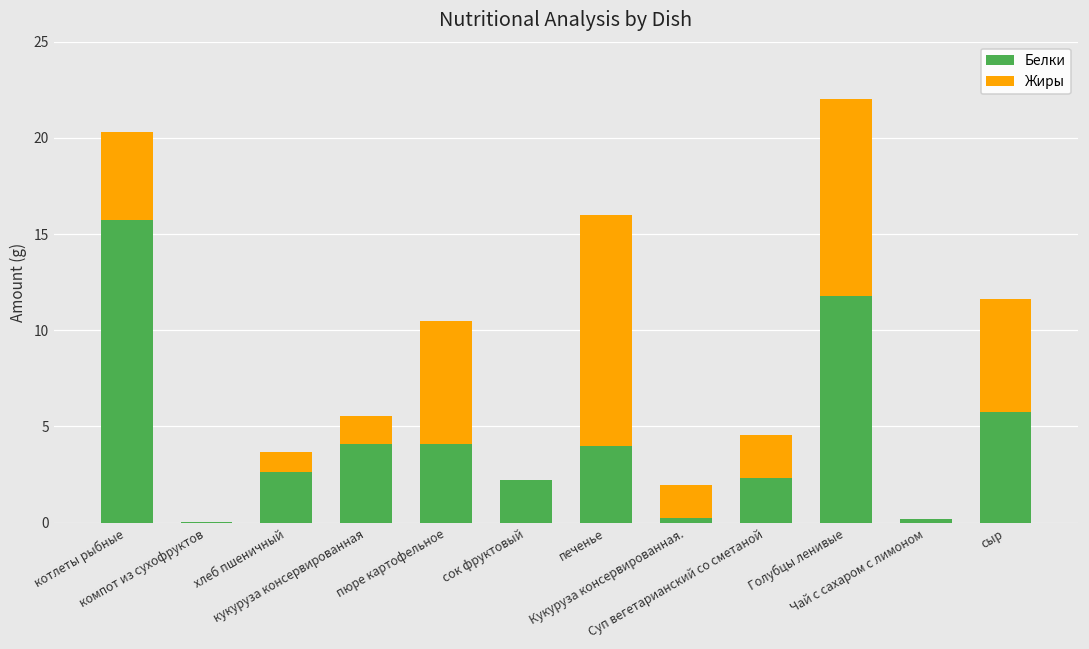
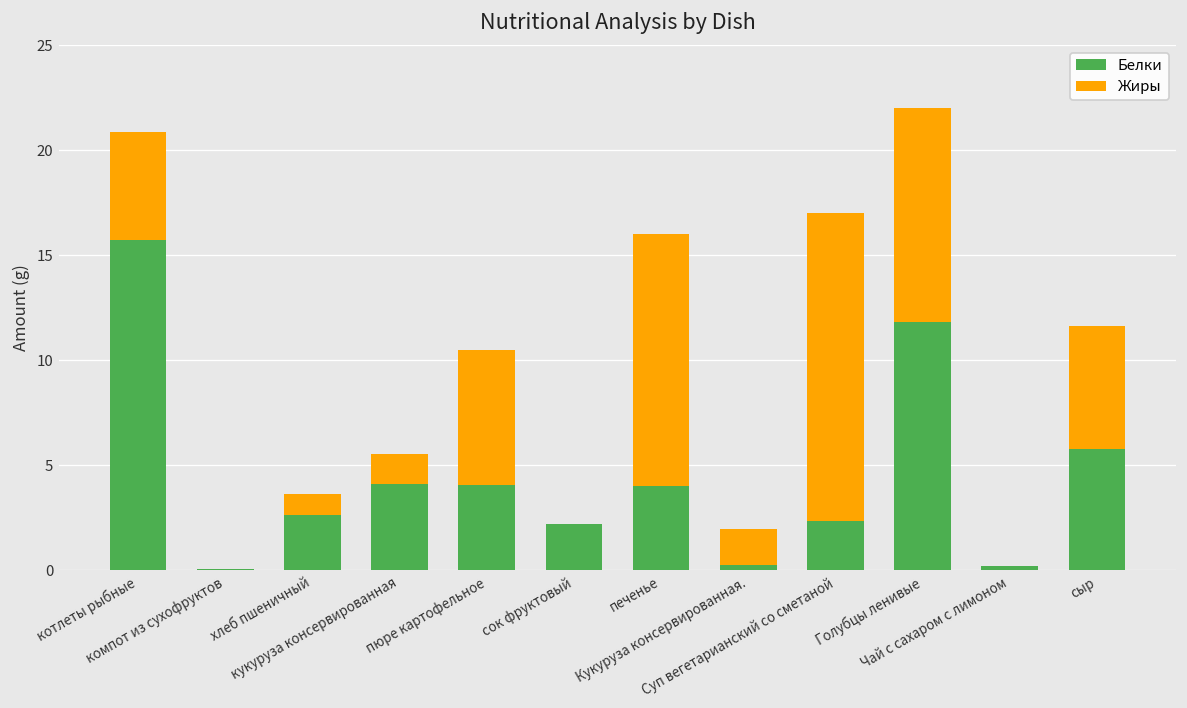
Жиры, котлеты рыбные: 4.6 -> 5.2
Жиры, Суп вегетарианский со сметаной: 2.2 -> 14.7
